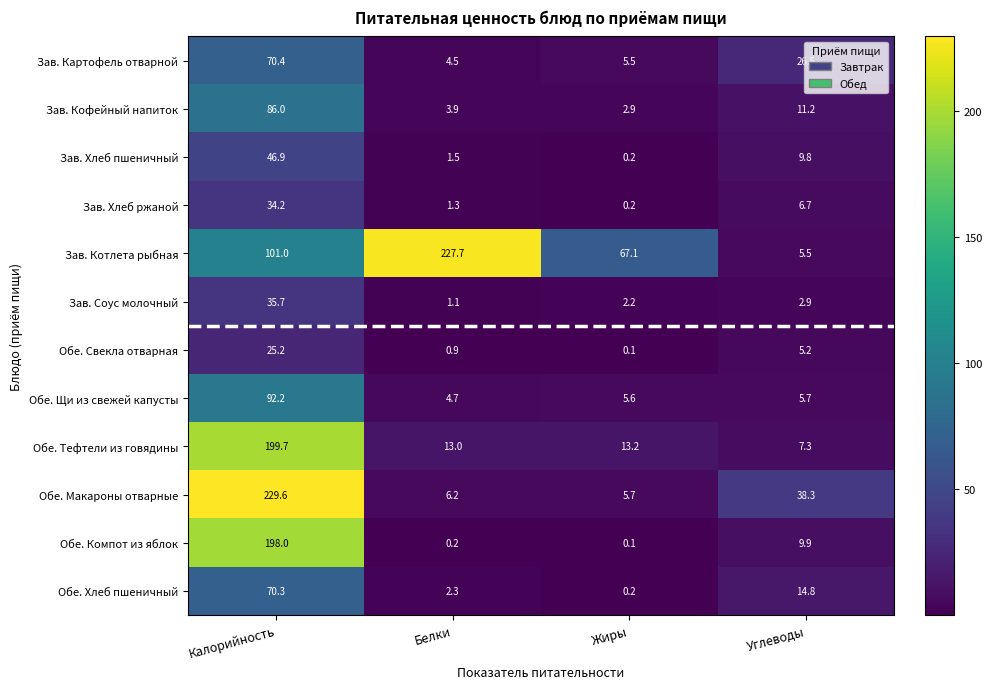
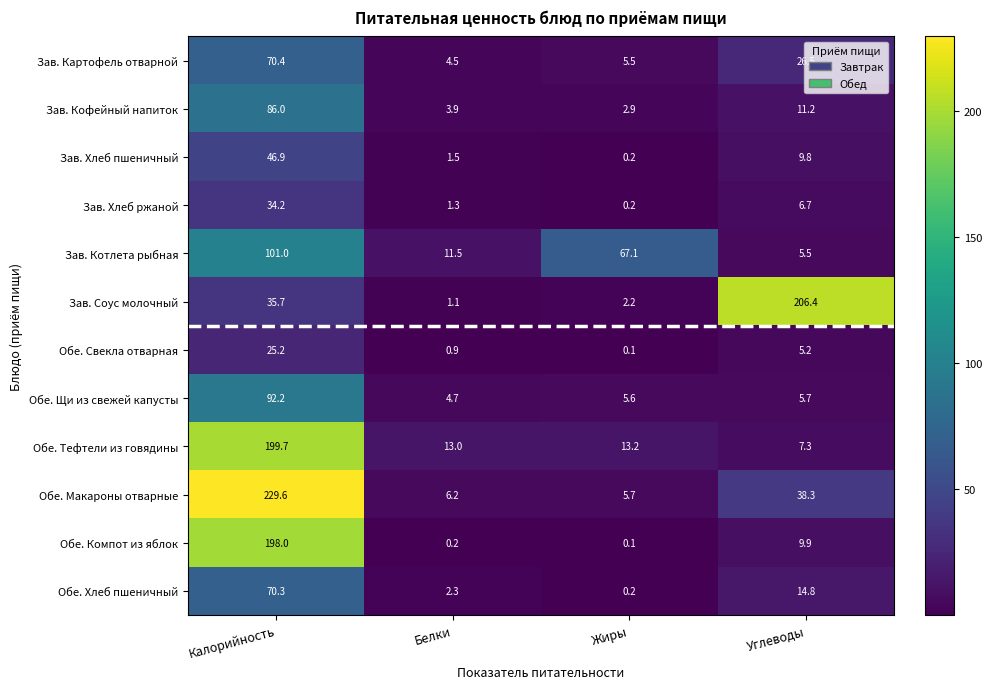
Зав. Котлета рыбная, Белки: 227.7 -> 11.5
Зав. Соус молочный, Углеводы: 2.9 -> 206.4
